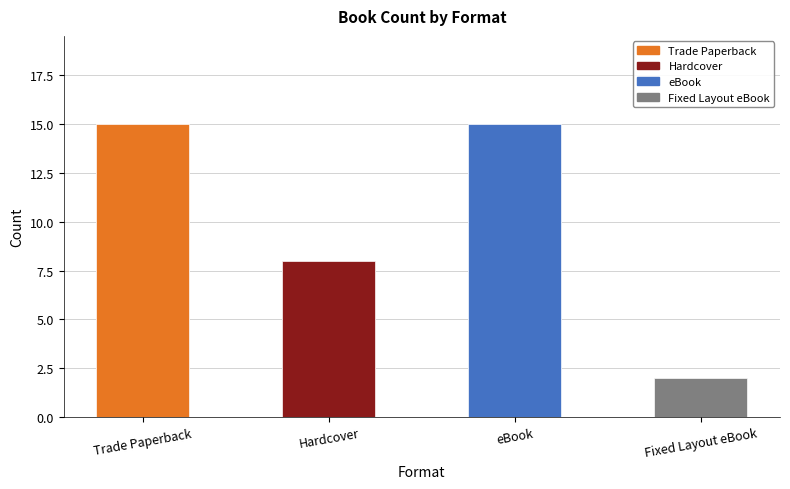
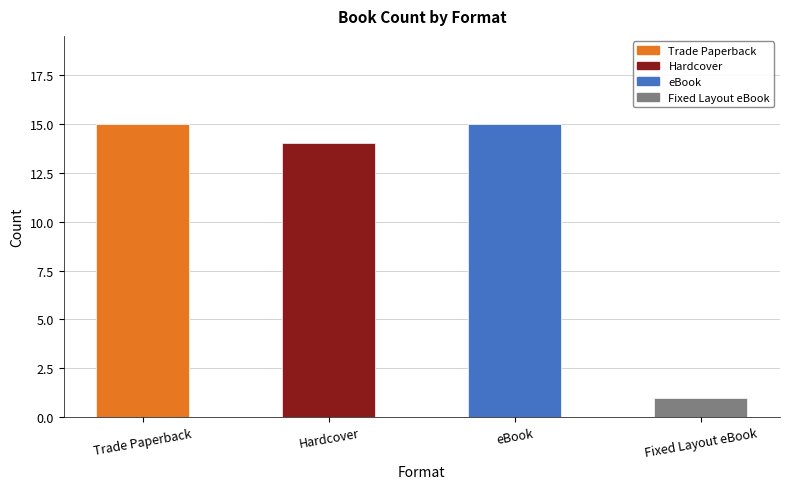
Hardcover, Hardcover: 8 -> 14
Fixed Layout eBook, Fixed Layout eBook: 2 -> 1
